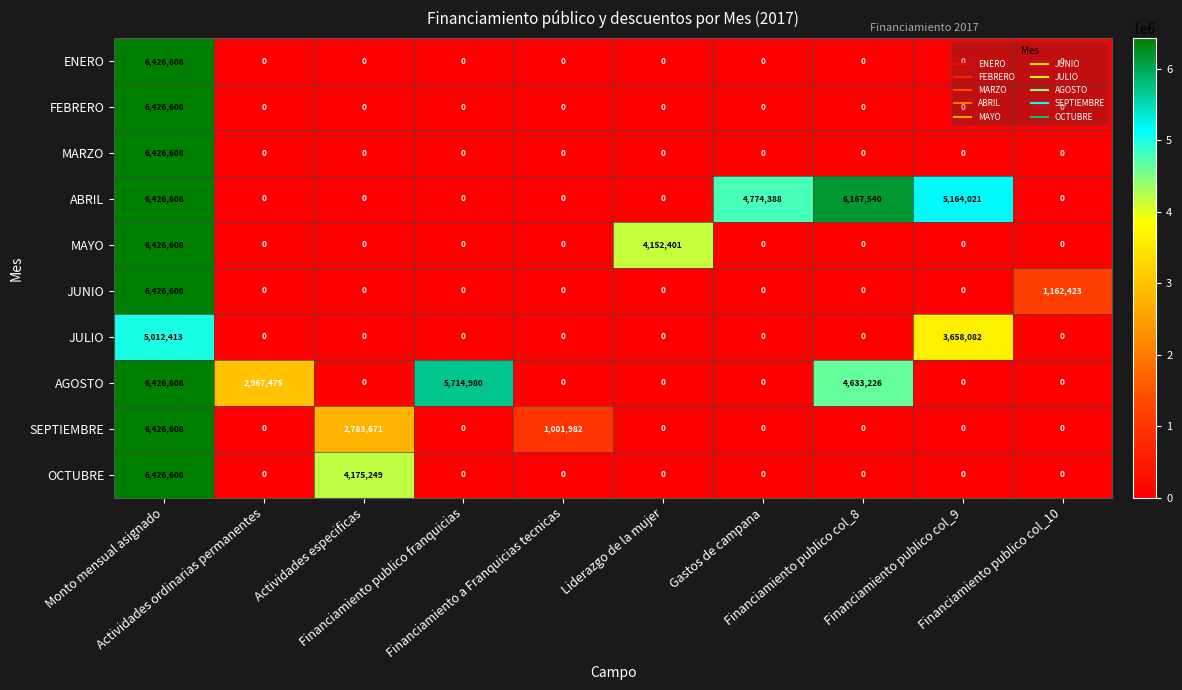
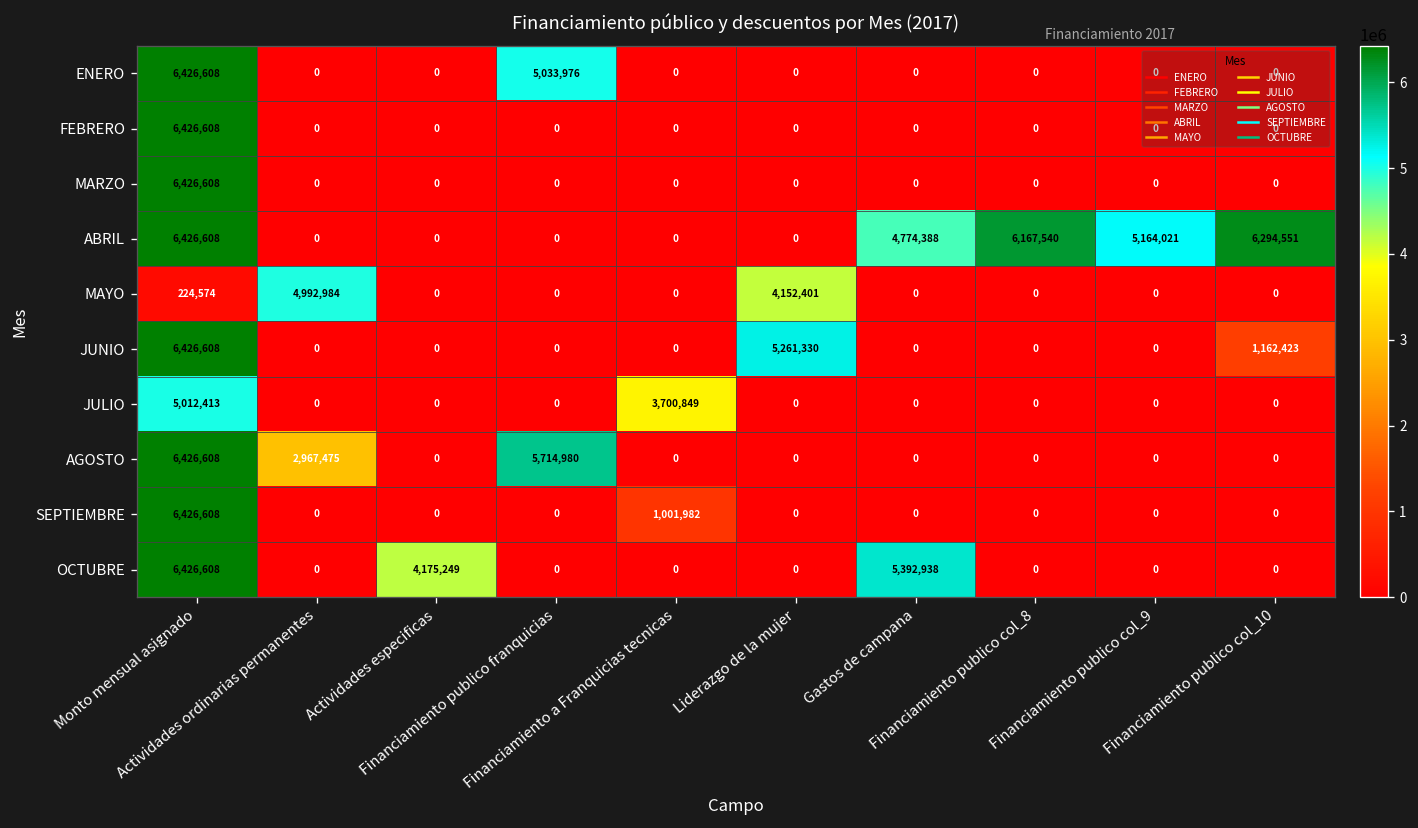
ENERO, Financiamiento publico franquicias: 0 -> 5,033,976
ABRIL, Financiamiento publico col_10: 0 -> 6,294,551
MAYO, Monto mensual asignado: 6,426,608 -> 224,574
MAYO, Actividades ordinarias permanentes: 0 -> 4,992,984
JUNIO, Liderazgo de la mujer: 0 -> 5,261,330
JULIO, Financiamiento a Franquicias tecnicas: 0 -> 3,700,849
JULIO, Financiamiento publico col_9: 3,658,082 -> 0
AGOSTO, Financiamiento publico col_8: 4,633,226 -> 0
SEPTIEMBRE, Actividades especificas: 2,783,671 -> 0
OCTUBRE, Gastos de campana: 0 -> 5,392,938
